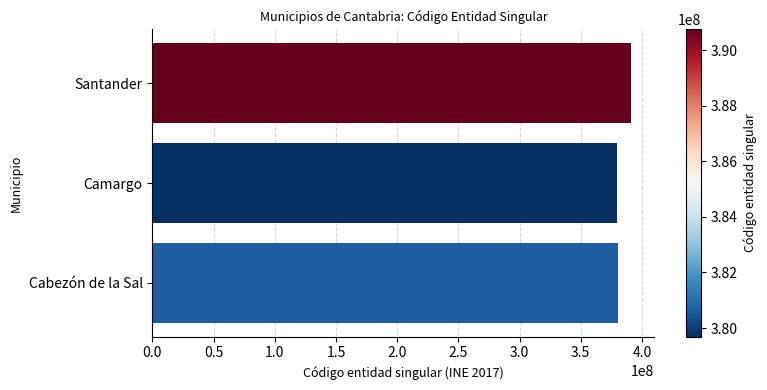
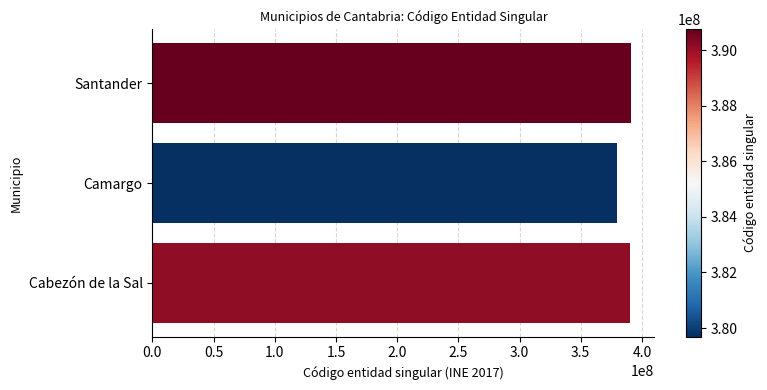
Cabezón de la Sal: 381000000 -> 390000000
